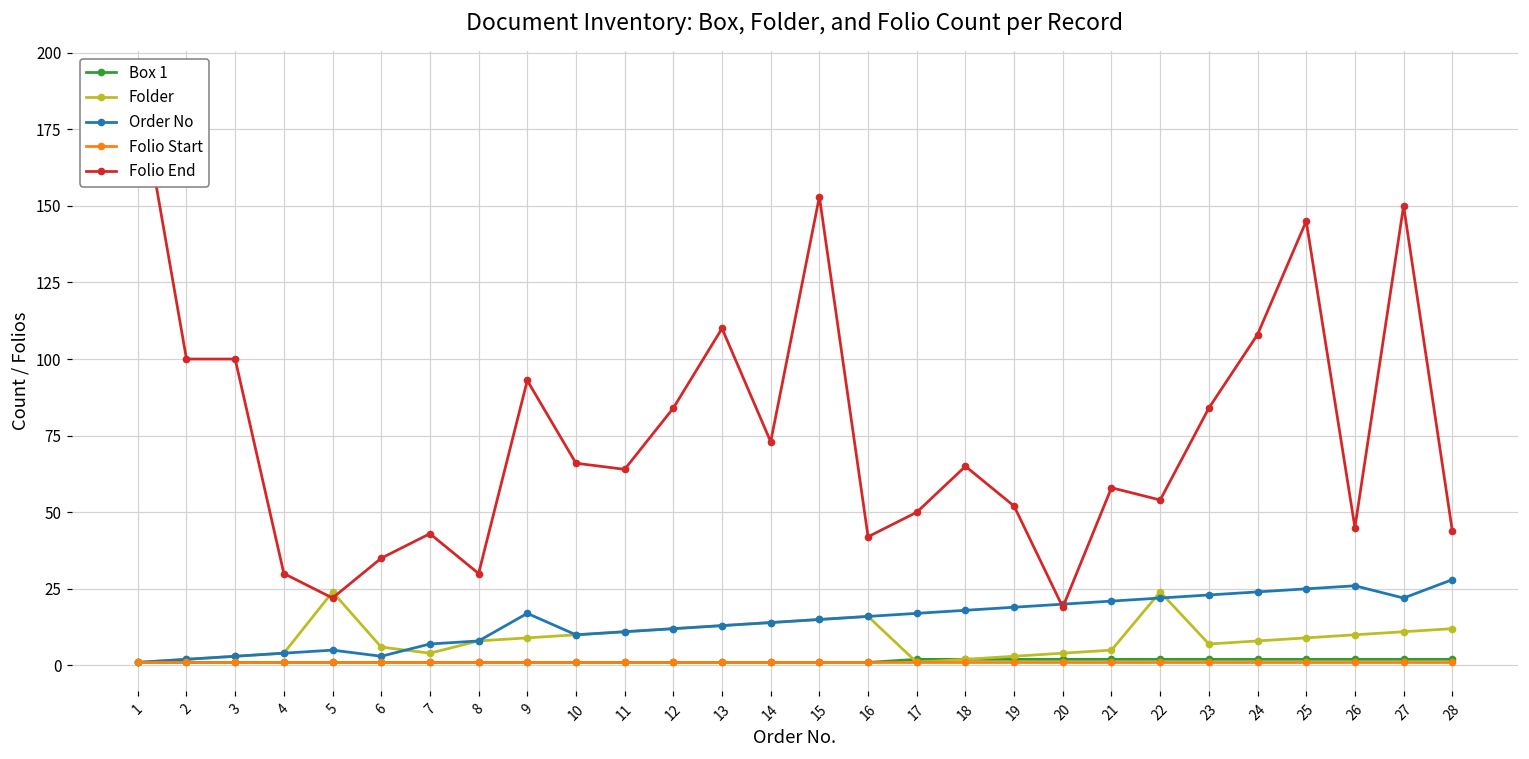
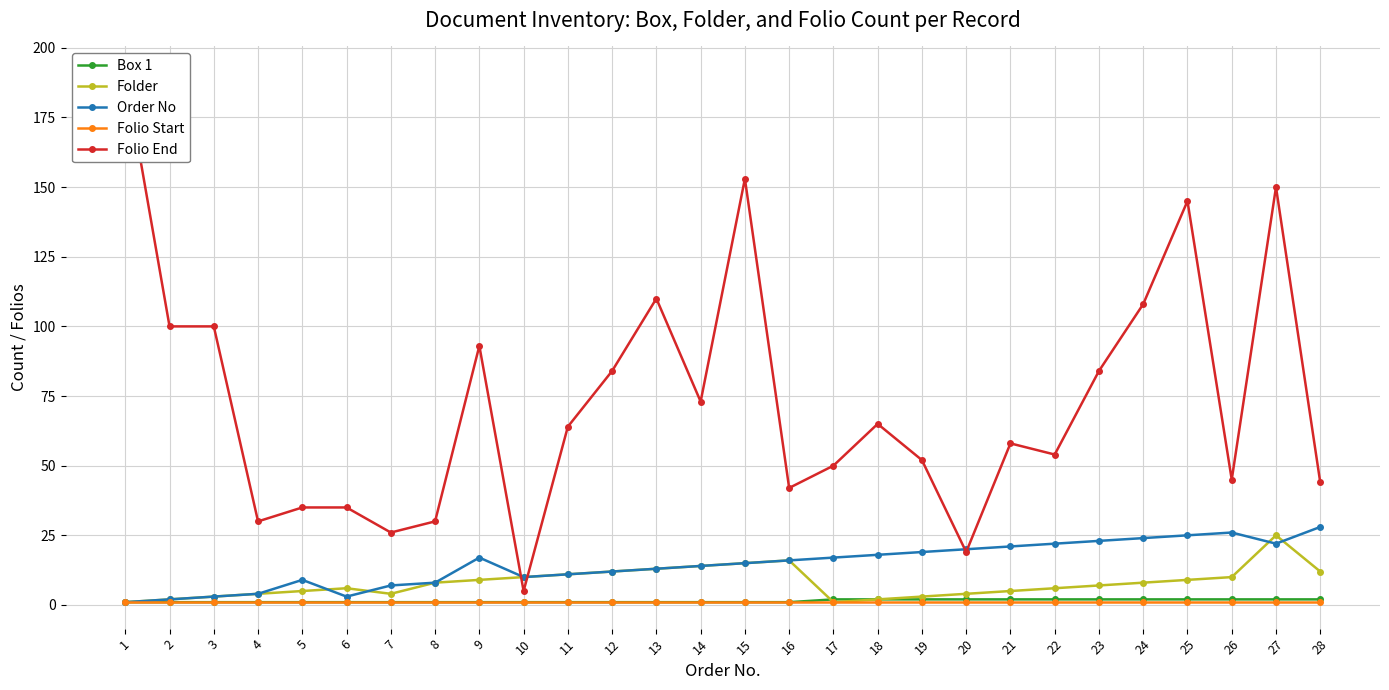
Folder, 5: 24 -> 5
Order No, 5: 5 -> 9
Folio End, 5: 22 -> 35
Folio End, 7: 43 -> 26
Folio End, 10: 66 -> 5
Folder, 22: 24 -> 6
Folder, 27: 11 -> 25
